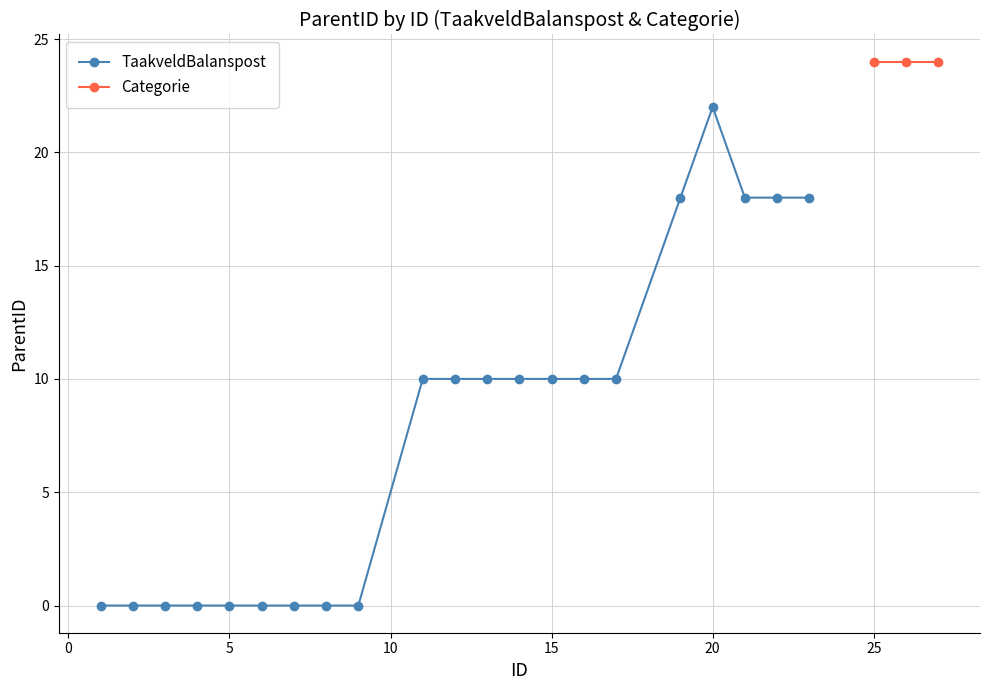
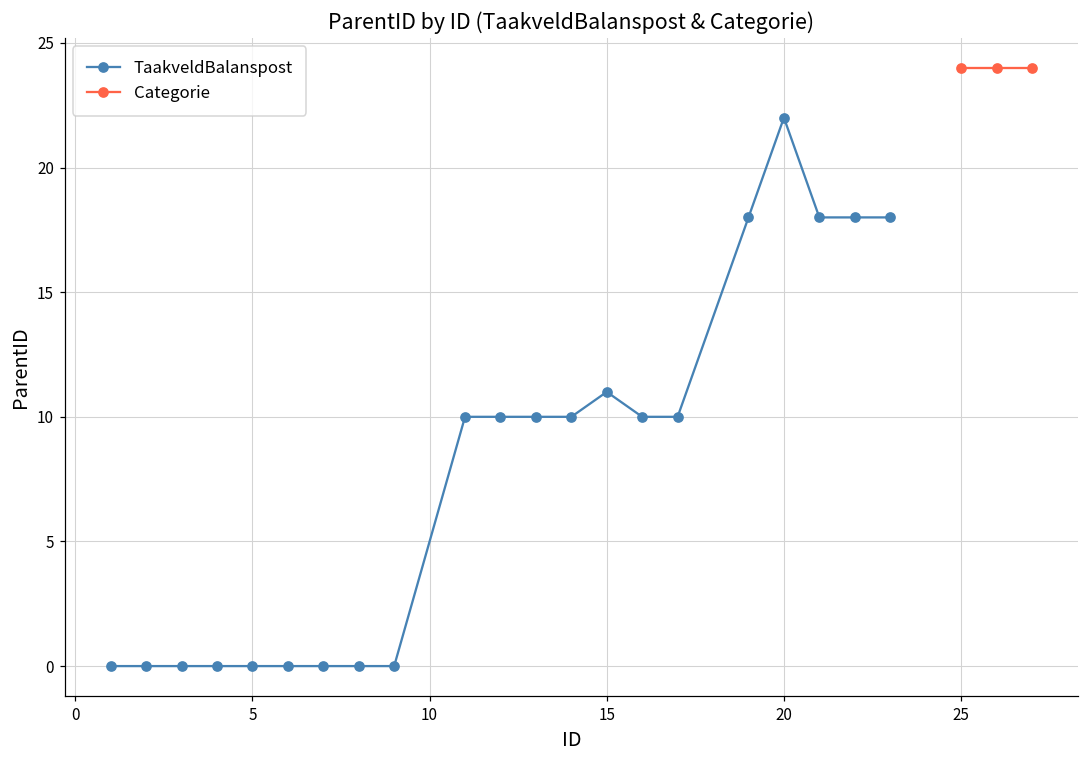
TaakveldBalanspost, 15: 10 -> 11
